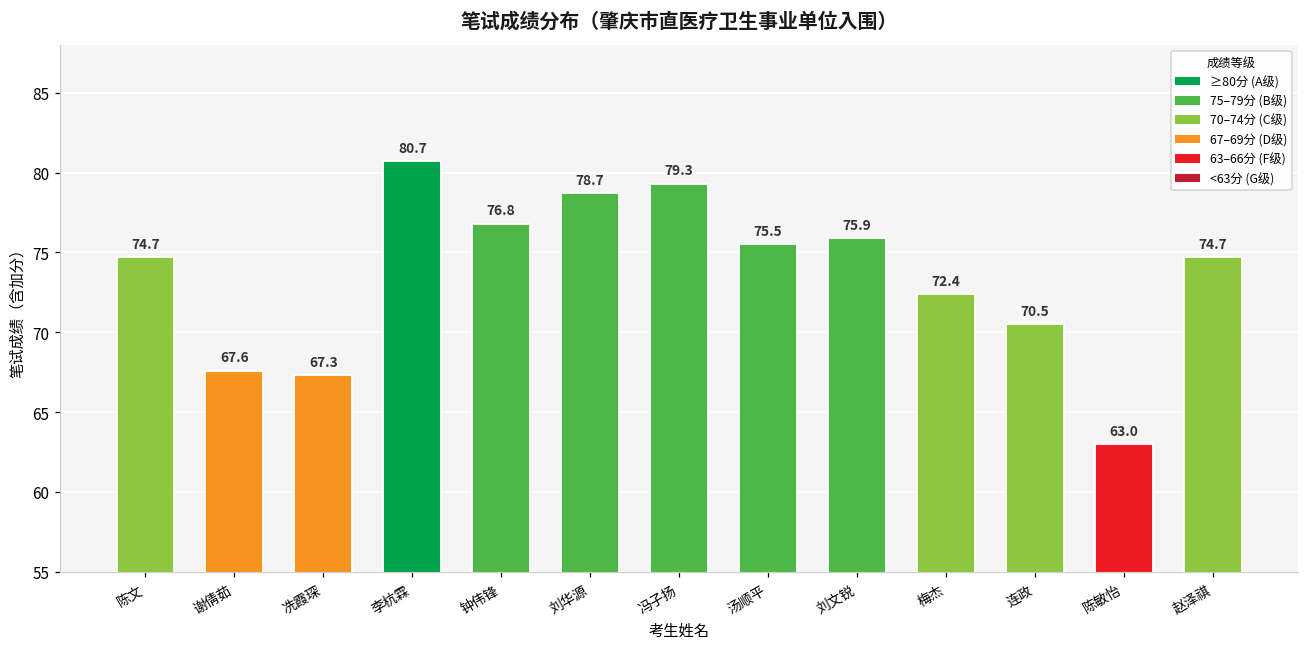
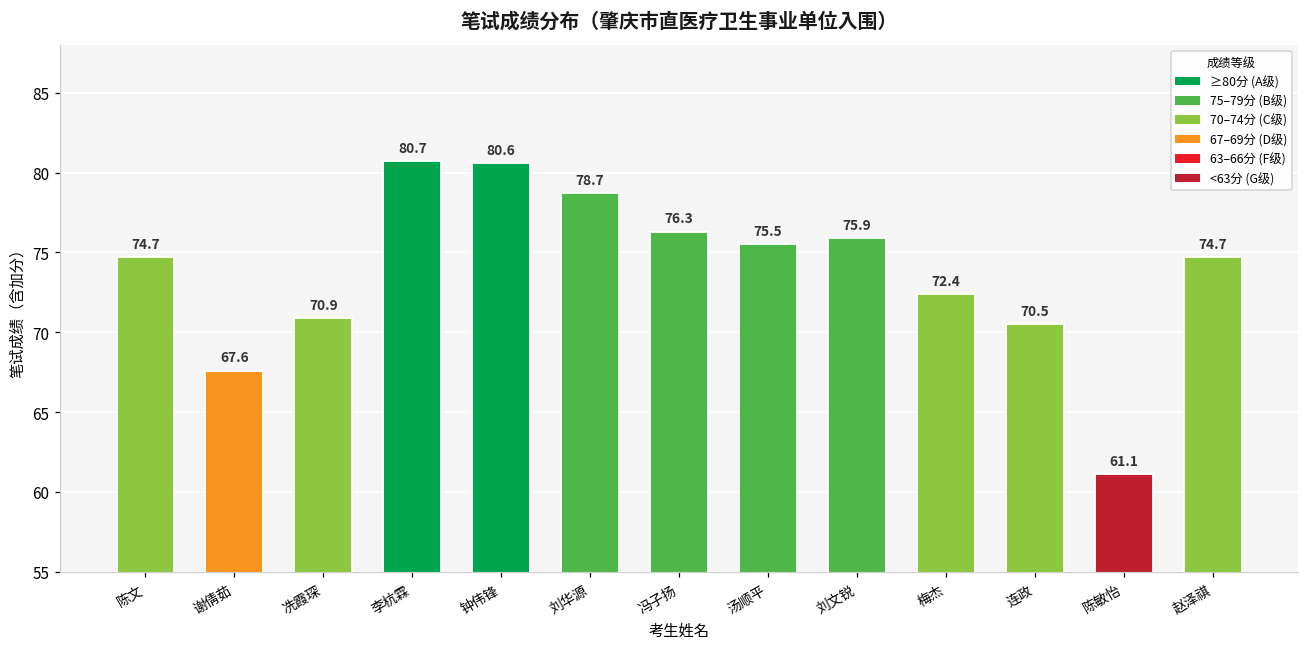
冼霞琛: 67.3 -> 70.9
钟伟锋: 76.8 -> 80.6
冯子扬: 79.3 -> 76.3
陈敏怡: 63.0 -> 61.1
